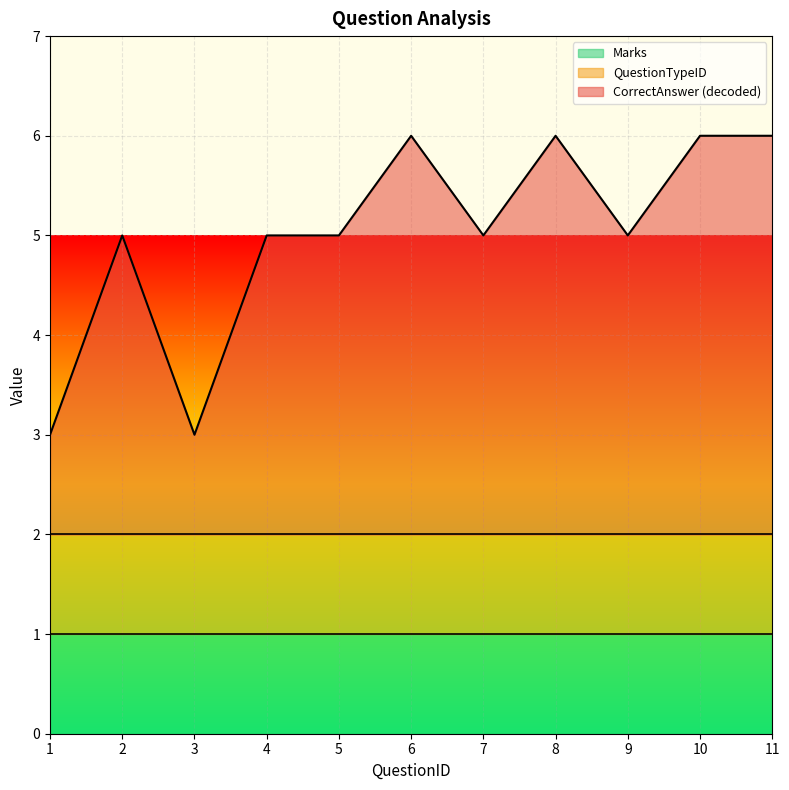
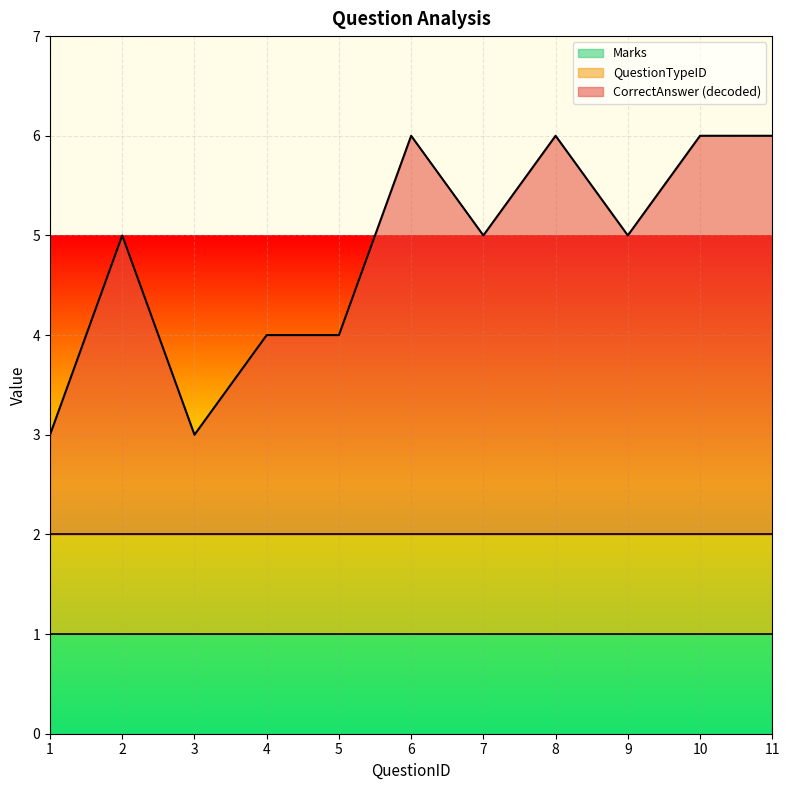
CorrectAnswer (decoded), 4: 5.0 -> 4.0
CorrectAnswer (decoded), 5: 5.0 -> 4.0
